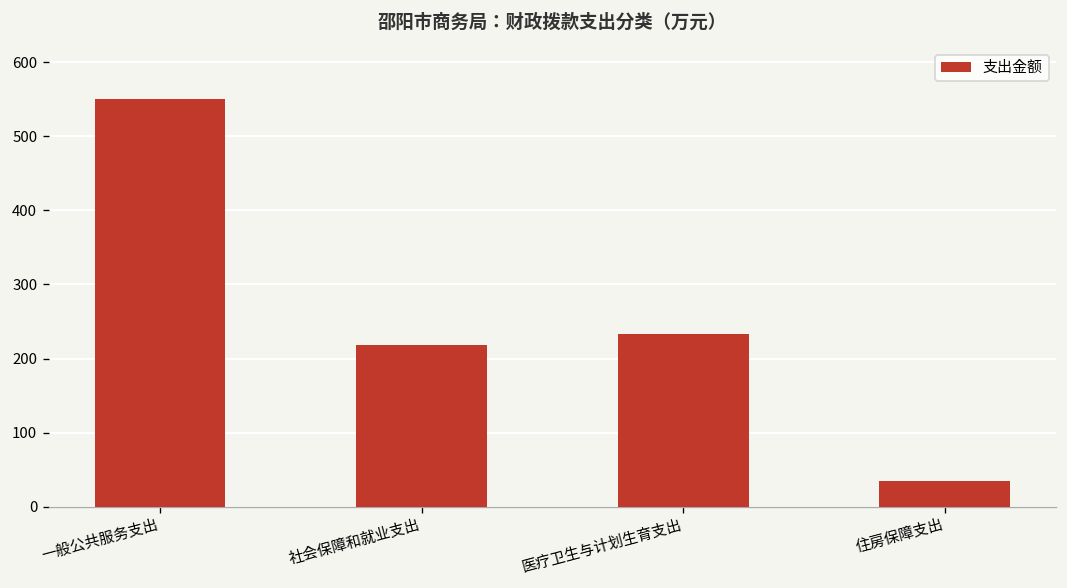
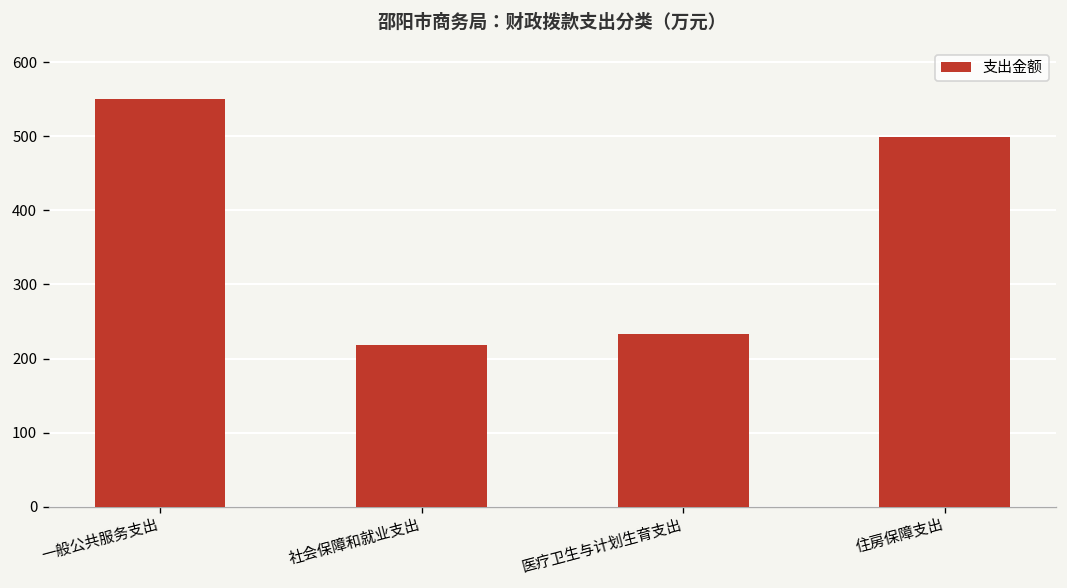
住房保障支出: 30 -> 500
